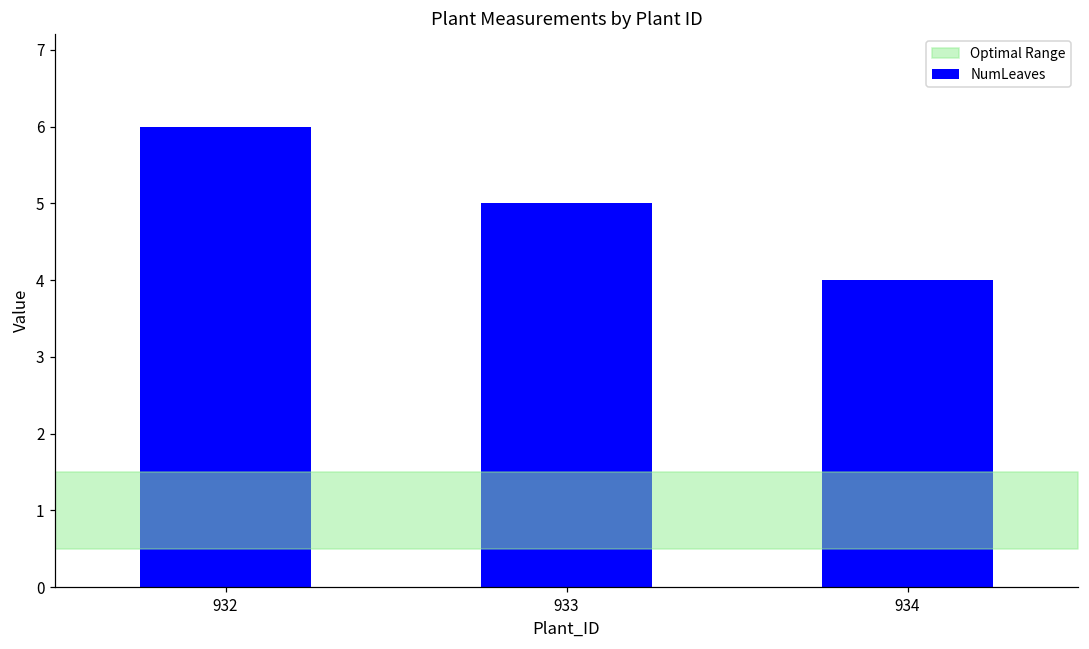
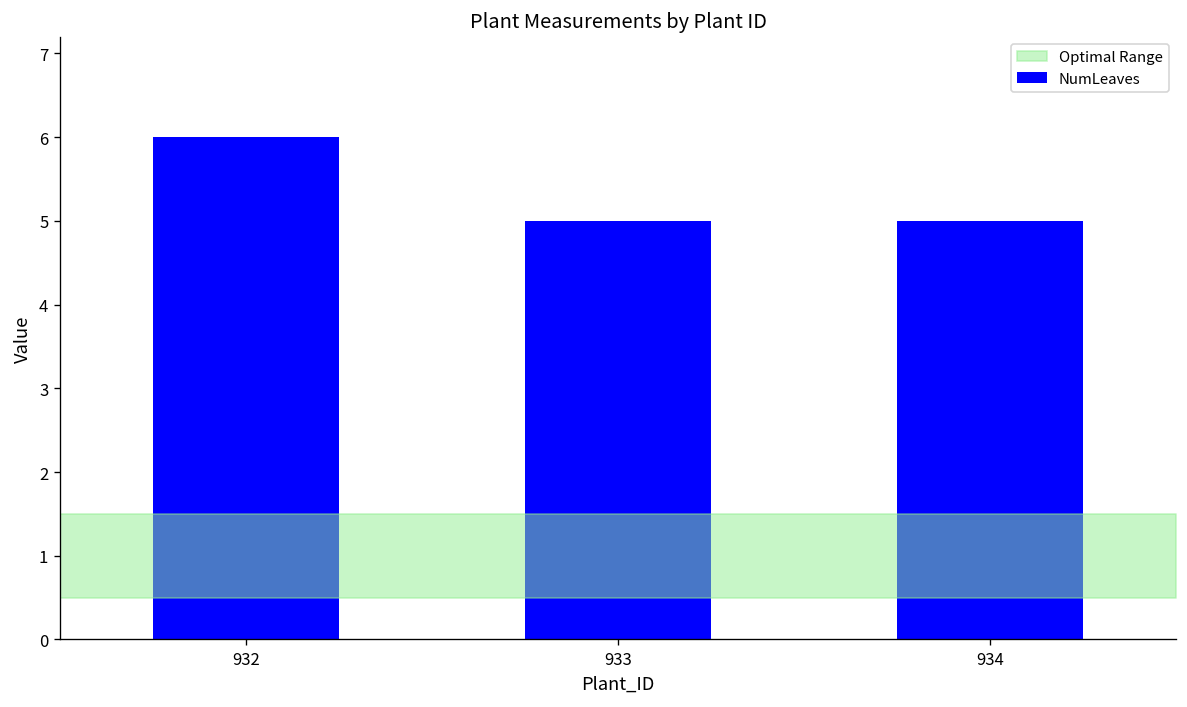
NumLeaves, 934: 4 -> 5
